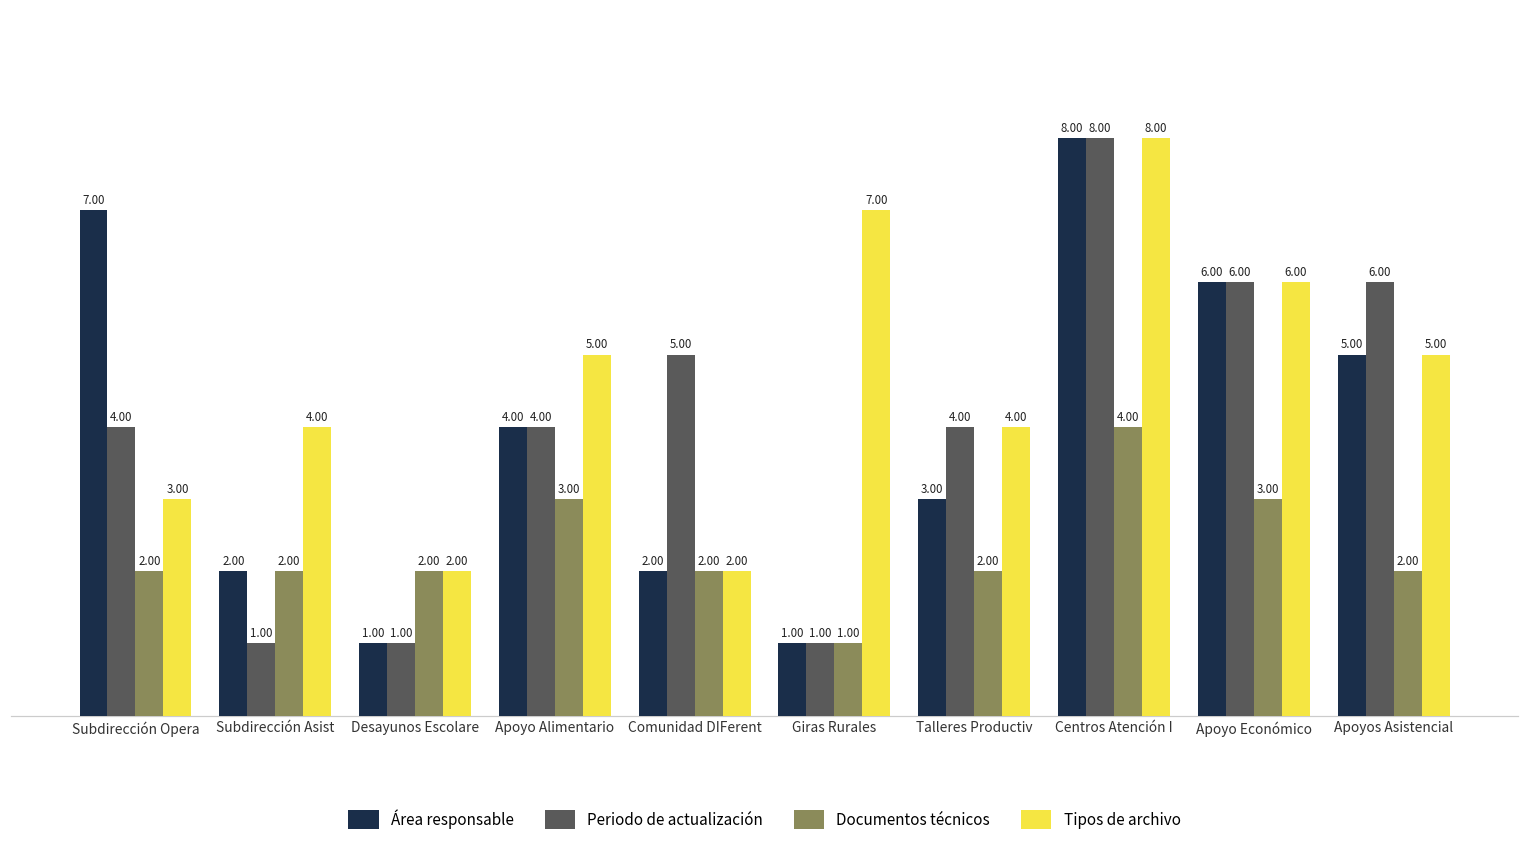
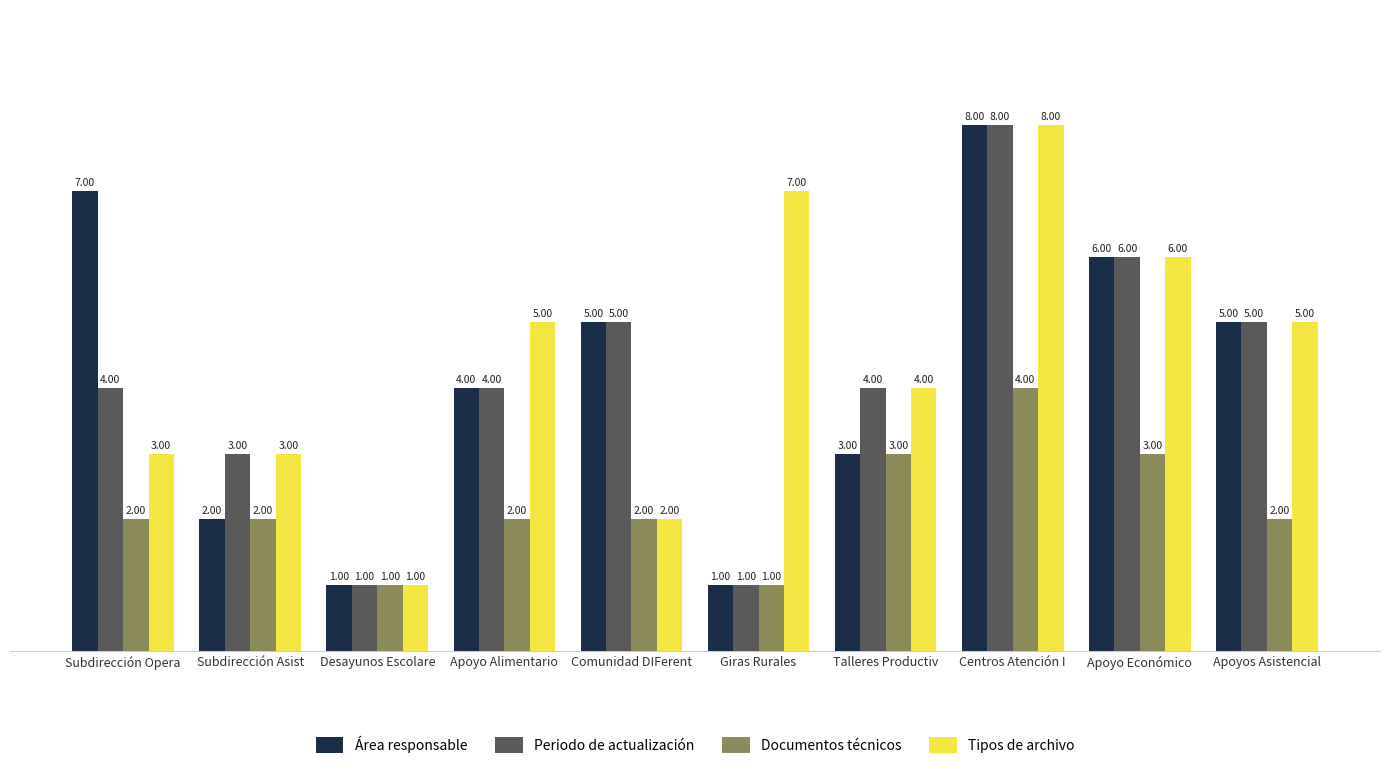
Periodo de actualización, Subdirección Asist: 1.00 -> 3.00
Tipos de archivo, Subdirección Asist: 4.00 -> 3.00
Documentos técnicos, Desayunos Escolare: 2.00 -> 1.00
Tipos de archivo, Desayunos Escolare: 2.00 -> 1.00
Documentos técnicos, Apoyo Alimentario: 3.00 -> 2.00
Área responsable, Comunidad DIFerent: 2.00 -> 5.00
Documentos técnicos, Talleres Productiv: 2.00 -> 3.00
Periodo de actualización, Apoyos Asistencial: 6.00 -> 5.00
